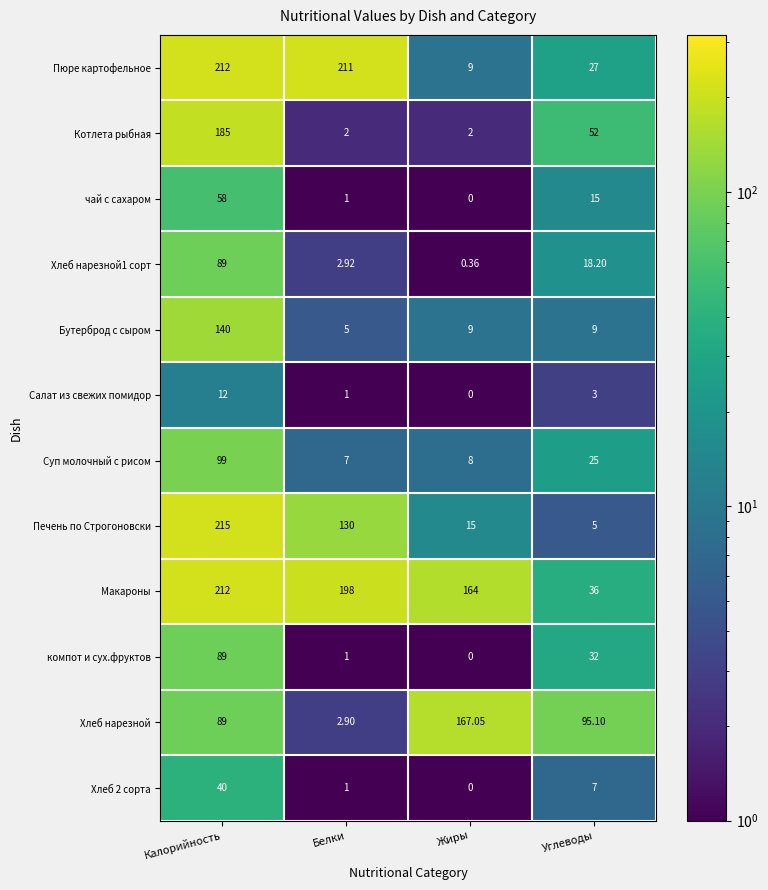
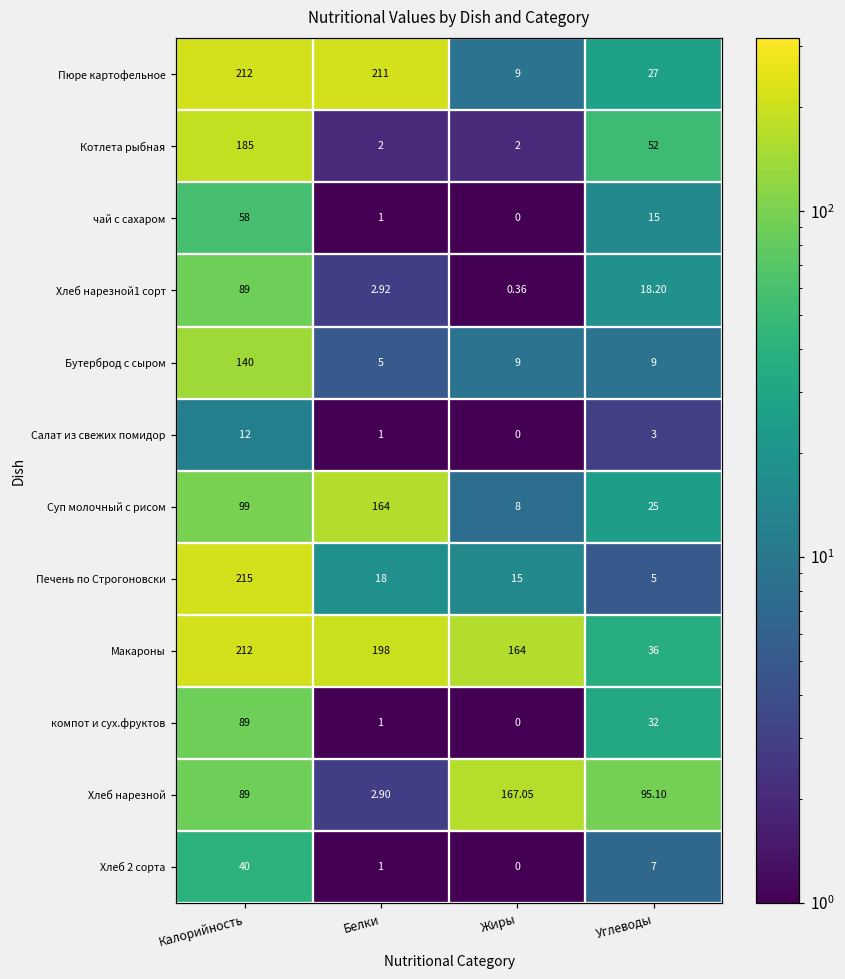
Суп молочный с рисом, Белки: 7 -> 164
Печень по Строгоновски, Белки: 130 -> 18
